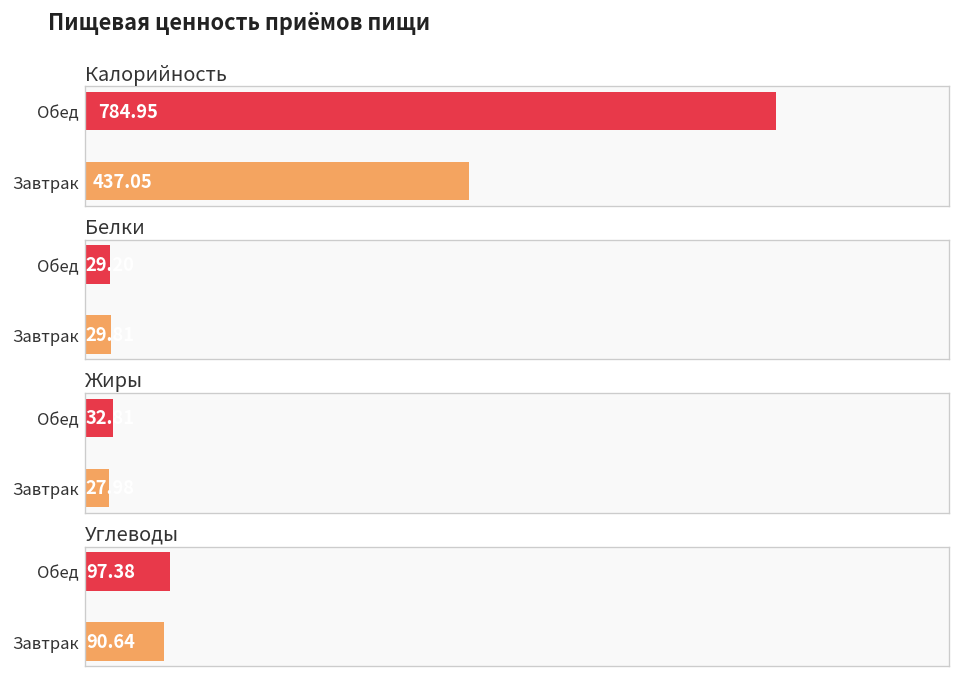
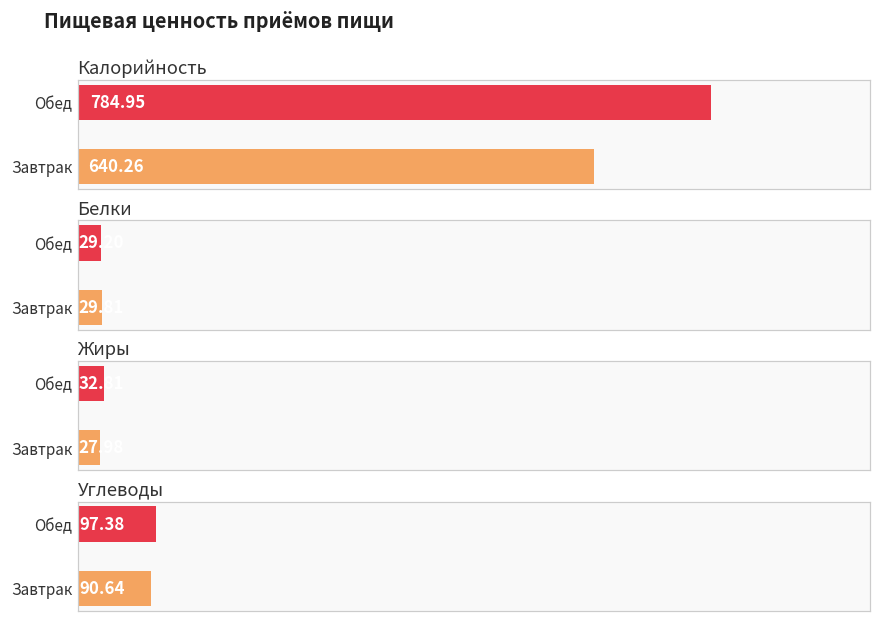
Калорийность, Завтрак: 437.05 -> 640.26
